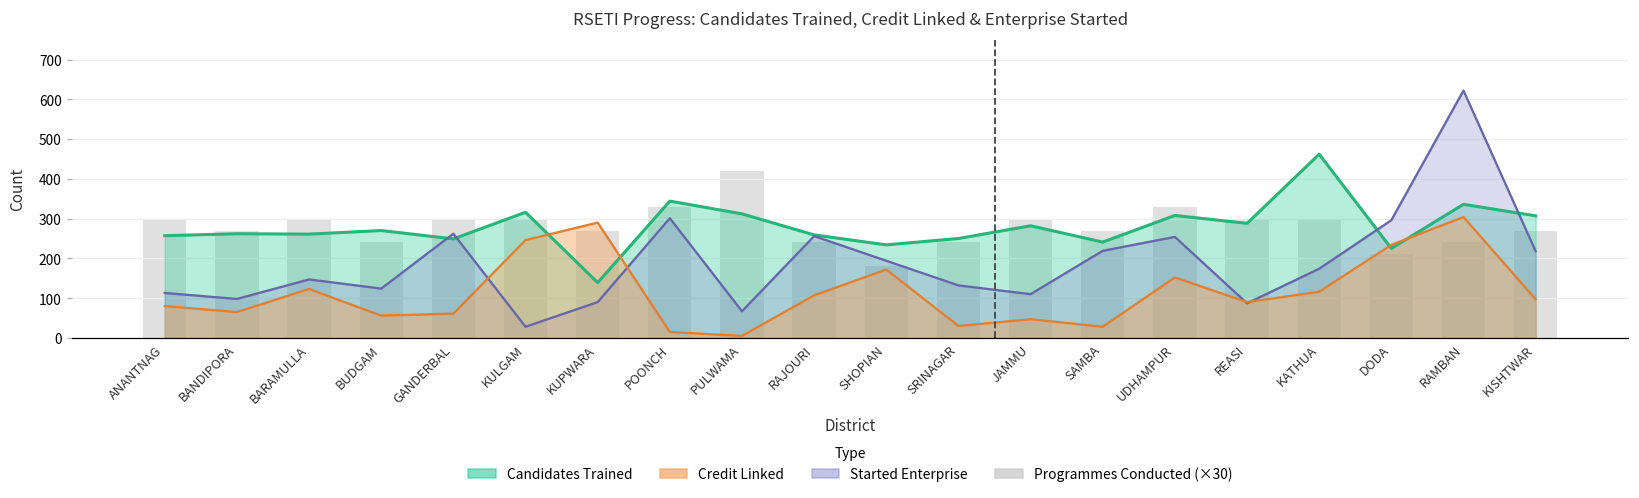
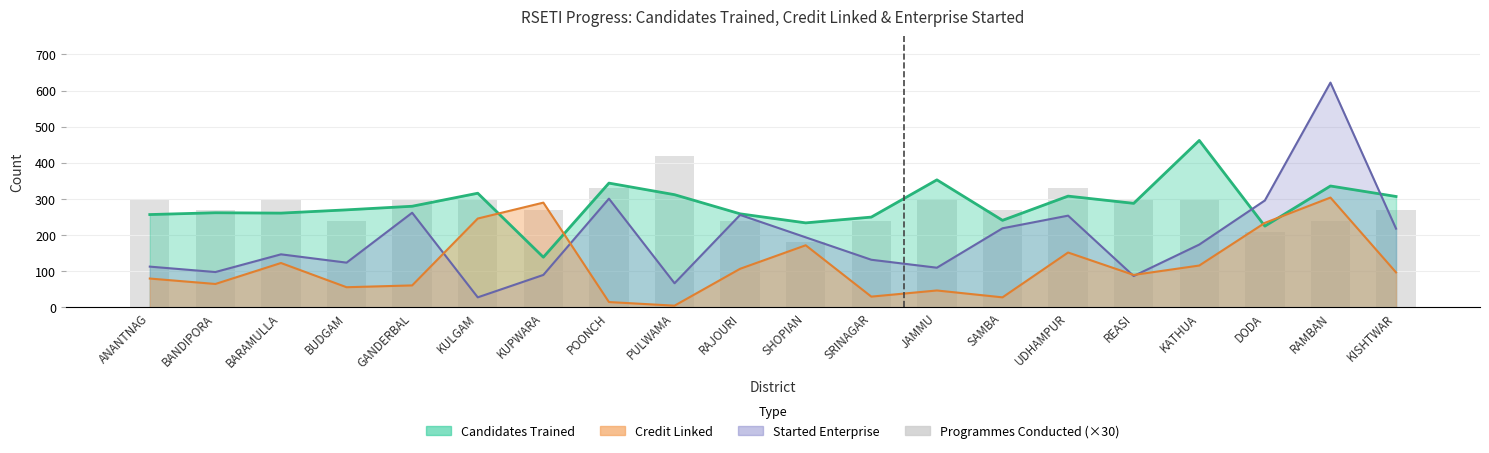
Candidates Trained, GANDERBAL: 250 -> 280
Candidates Trained, JAMMU: 280 -> 350
